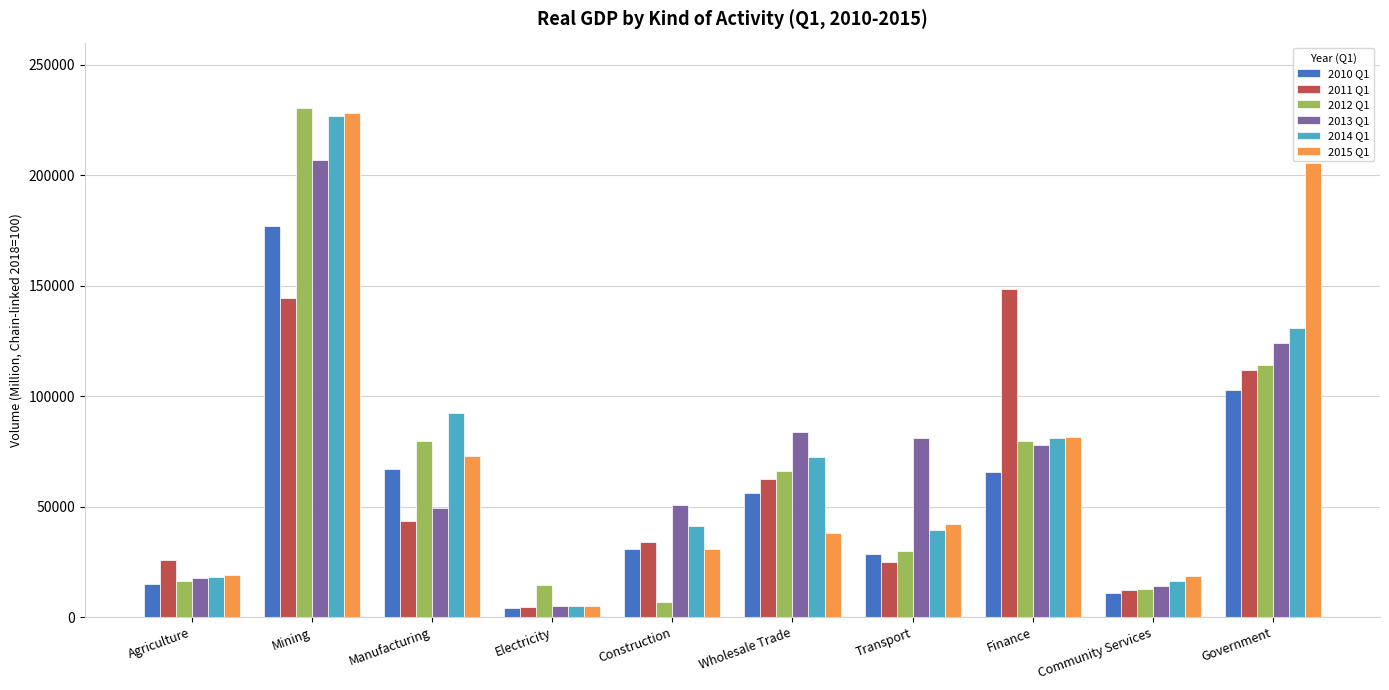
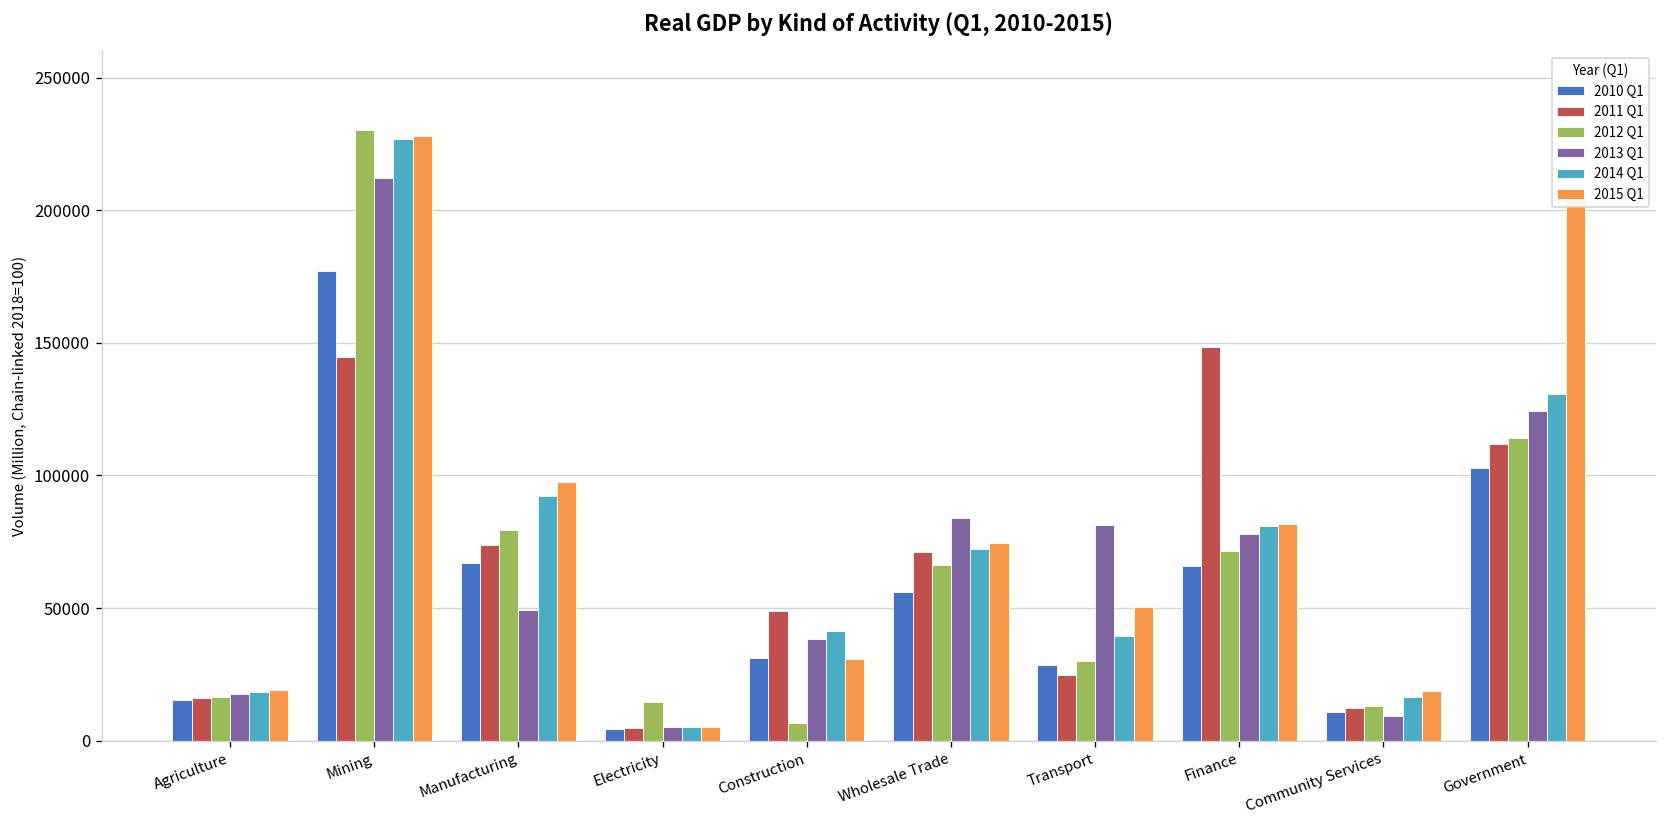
2011 Q1, Agriculture: 26000 -> 16000
2013 Q1, Mining: 207000 -> 212000
2011 Q1, Manufacturing: 44000 -> 74000
2015 Q1, Manufacturing: 73000 -> 97000
2011 Q1, Construction: 34000 -> 49000
2013 Q1, Construction: 51000 -> 38000
2011 Q1, Wholesale Trade: 62000 -> 71000
2015 Q1, Wholesale Trade: 38000 -> 75000
2015 Q1, Transport: 42000 -> 50000
2012 Q1, Finance: 80000 -> 71000
2013 Q1, Community Services: 14000 -> 9000
